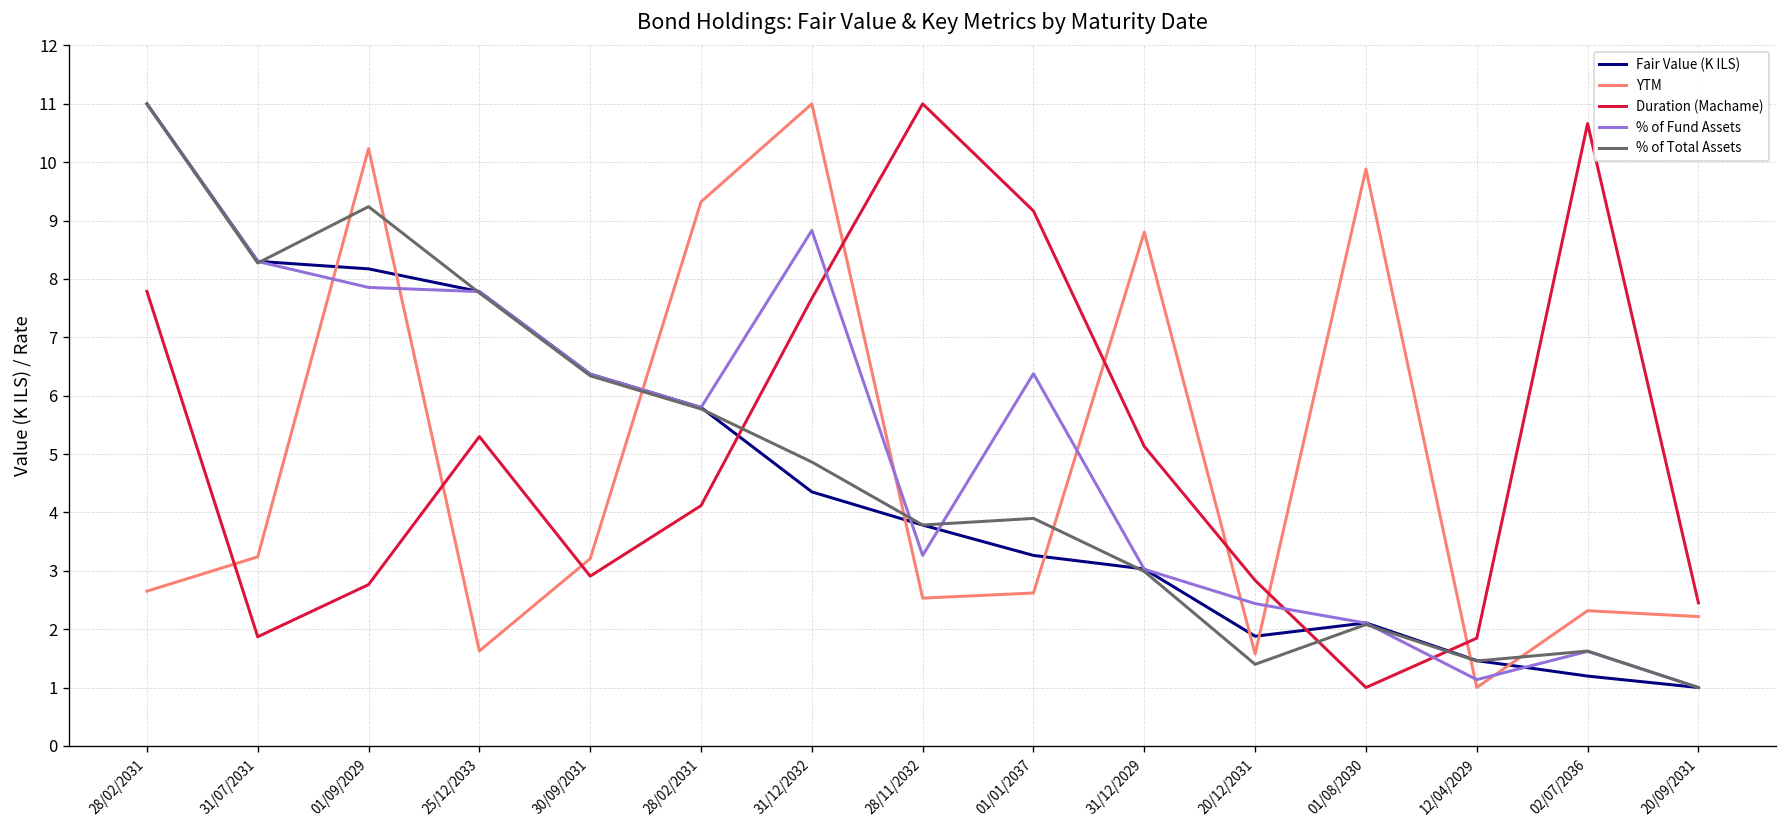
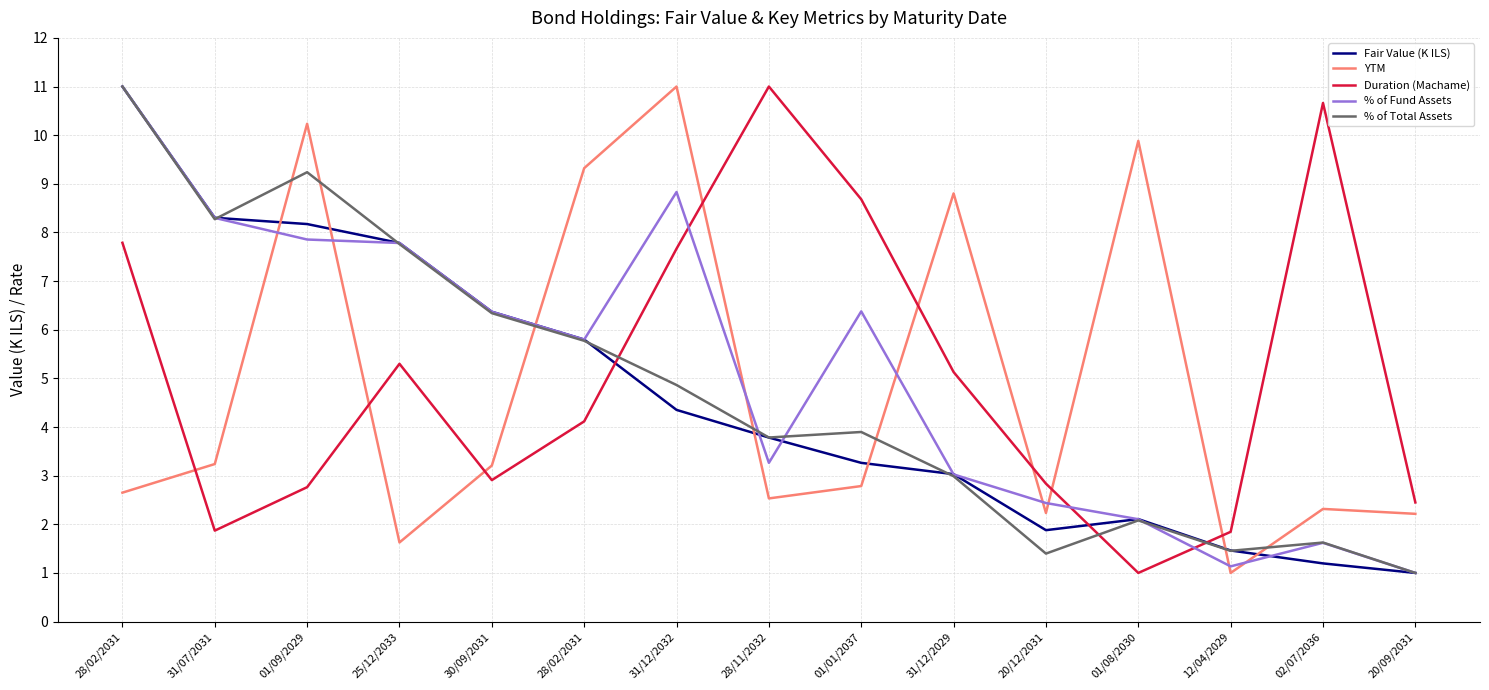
YTM, 01/01/2037: 2.6 -> 2.8
Duration (Machame), 01/01/2037: 9.2 -> 8.7
YTM, 20/12/2031: 1.6 -> 2.2
